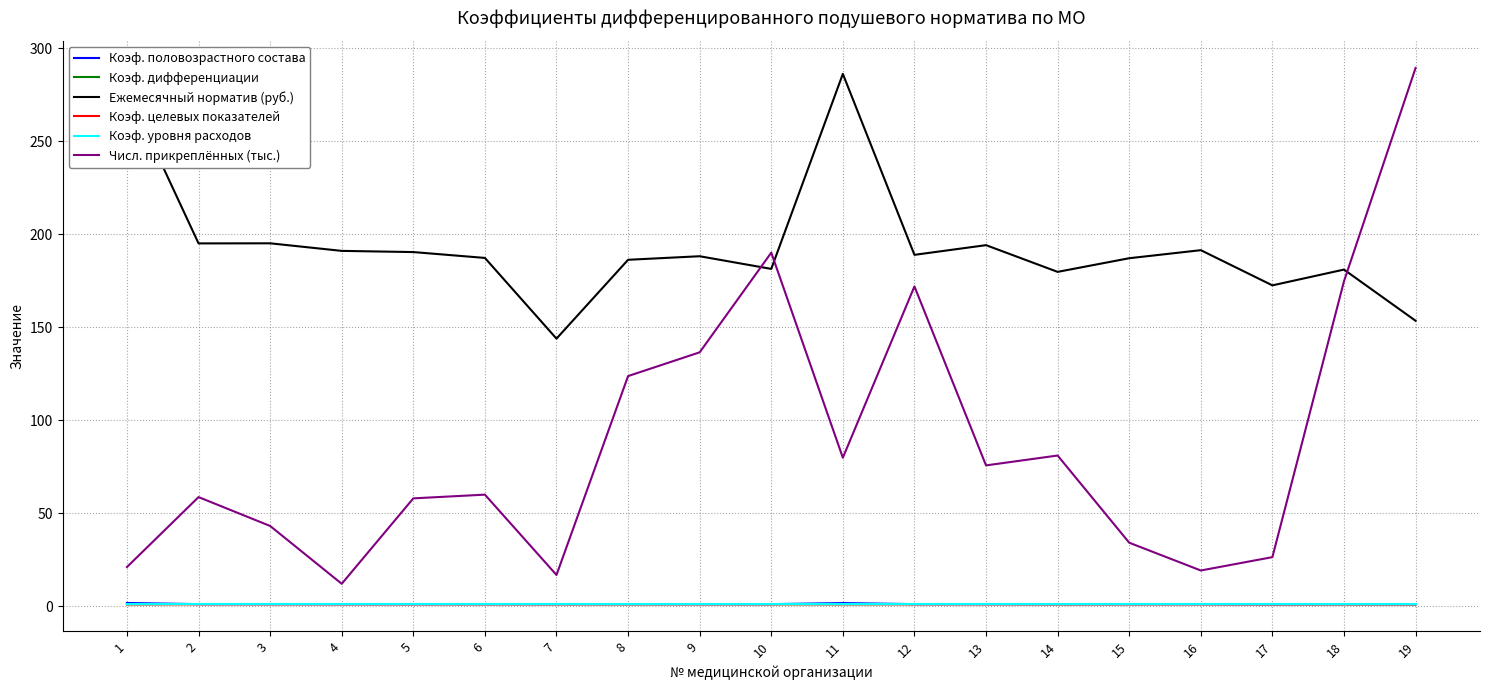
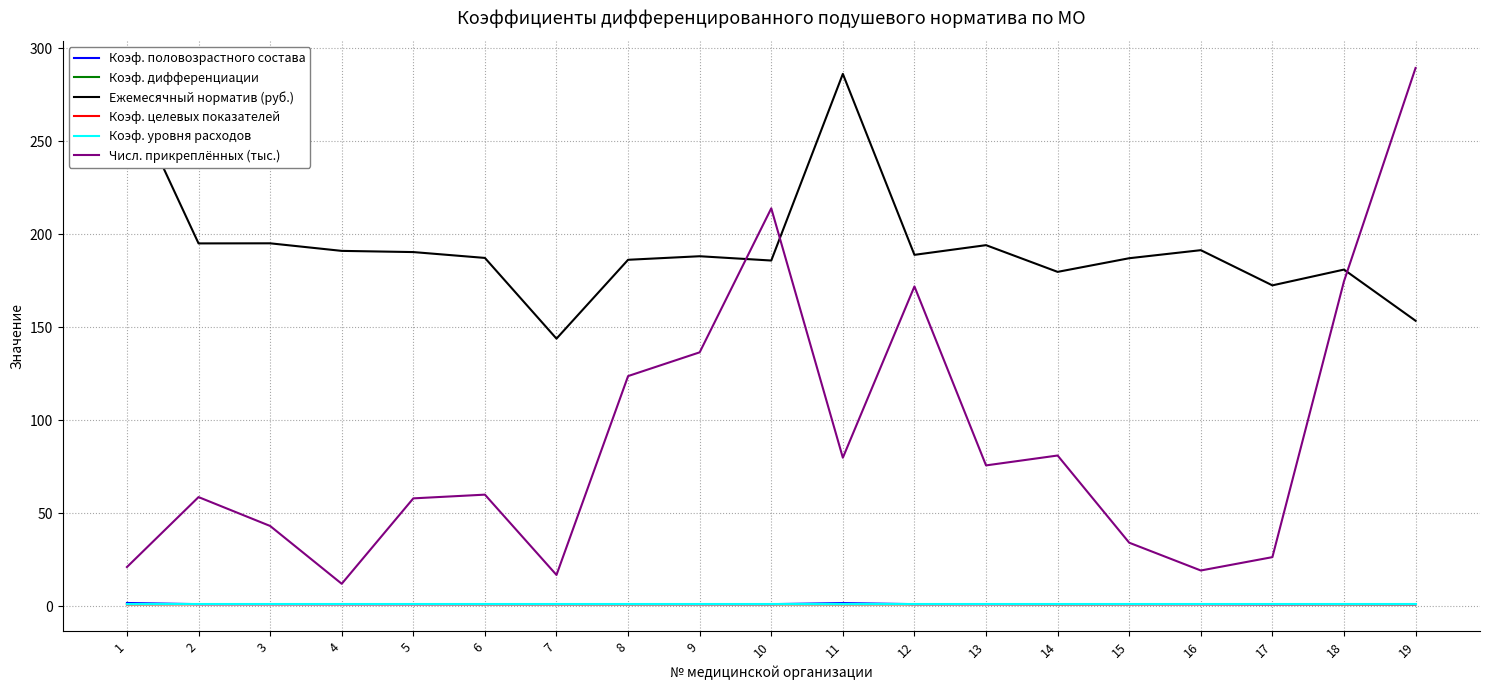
Ежемесячный норматив (руб.), 10: 181 -> 186
Числ. прикреплённых (тыс.), 10: 190 -> 214
